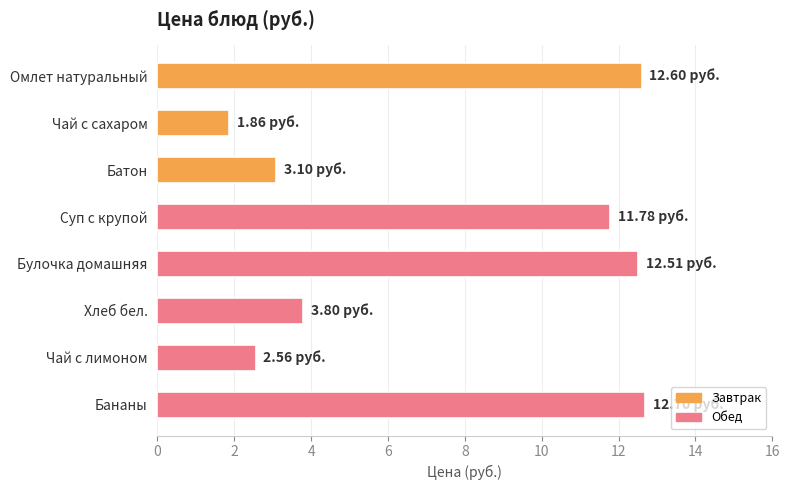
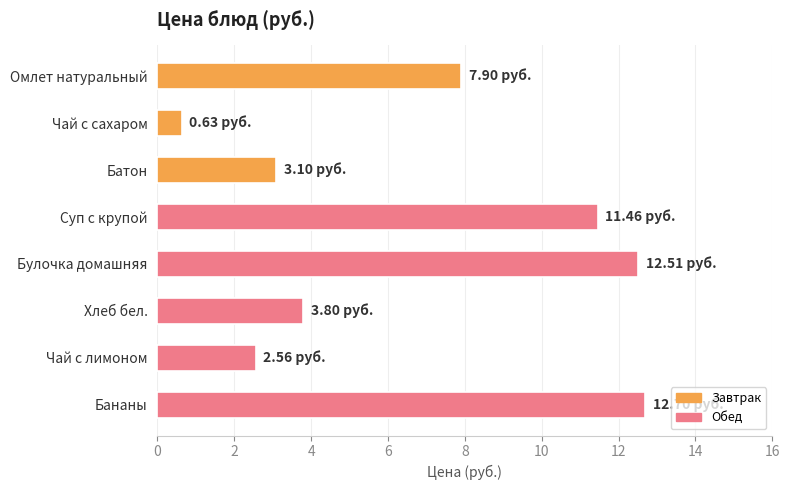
Омлет натуральный: 12.60 -> 7.90
Чай с сахаром: 1.86 -> 0.63
Суп с крупой: 11.78 -> 11.46
